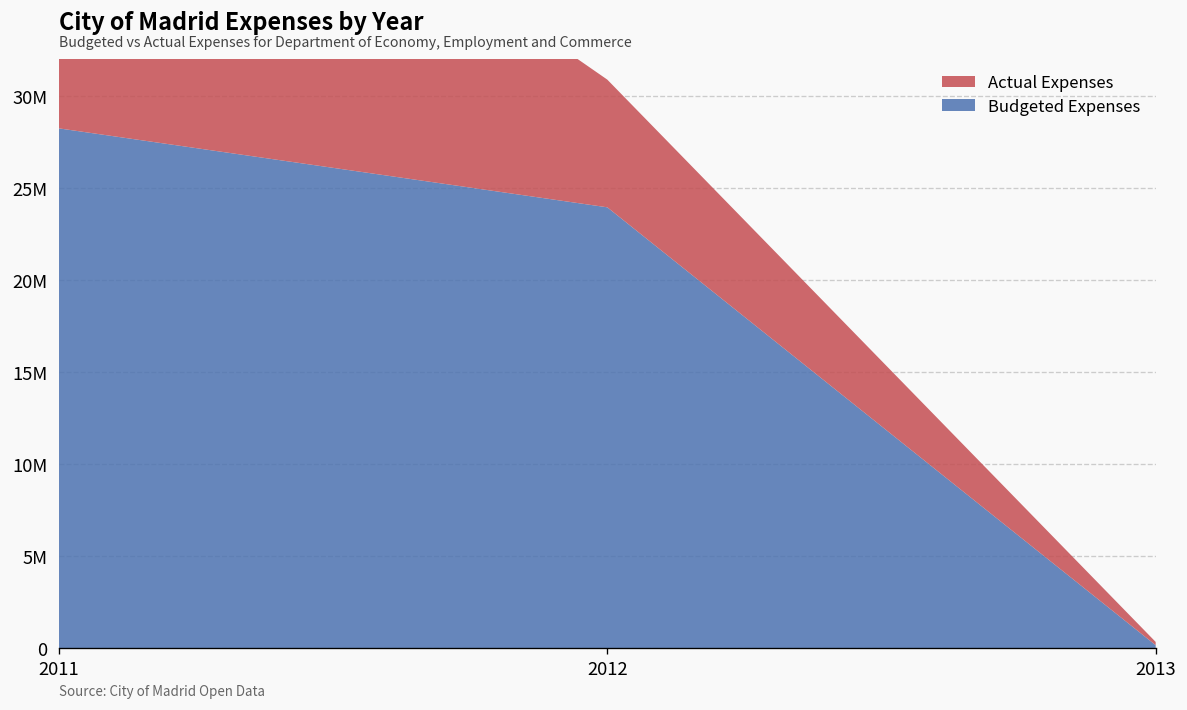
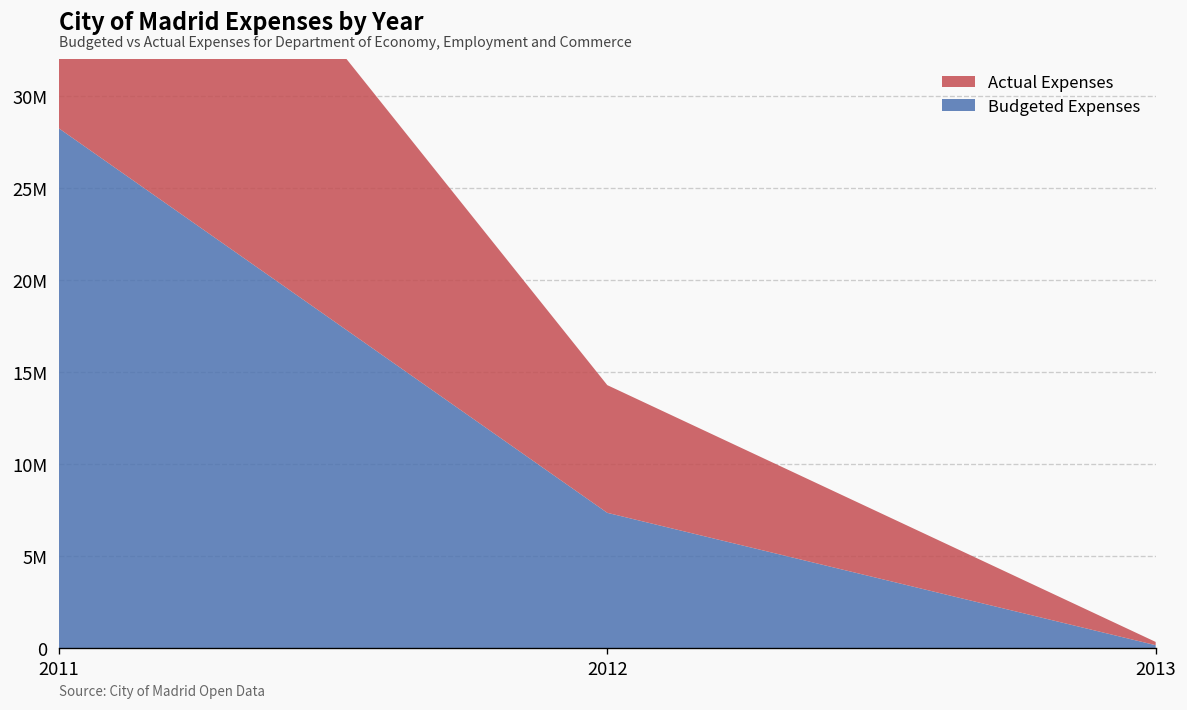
Budgeted Expenses, 2012: 24000000 -> 7400000
